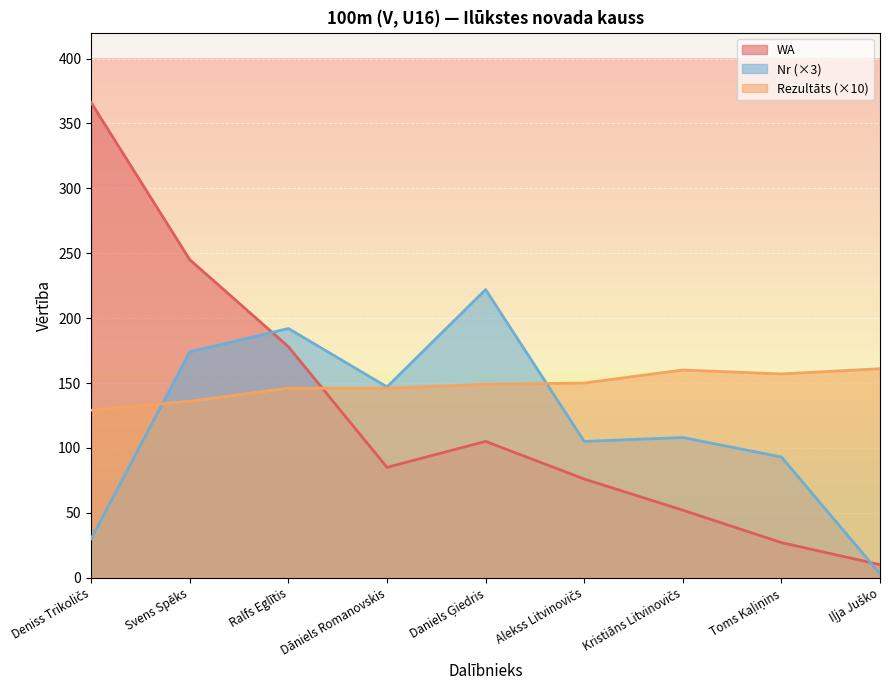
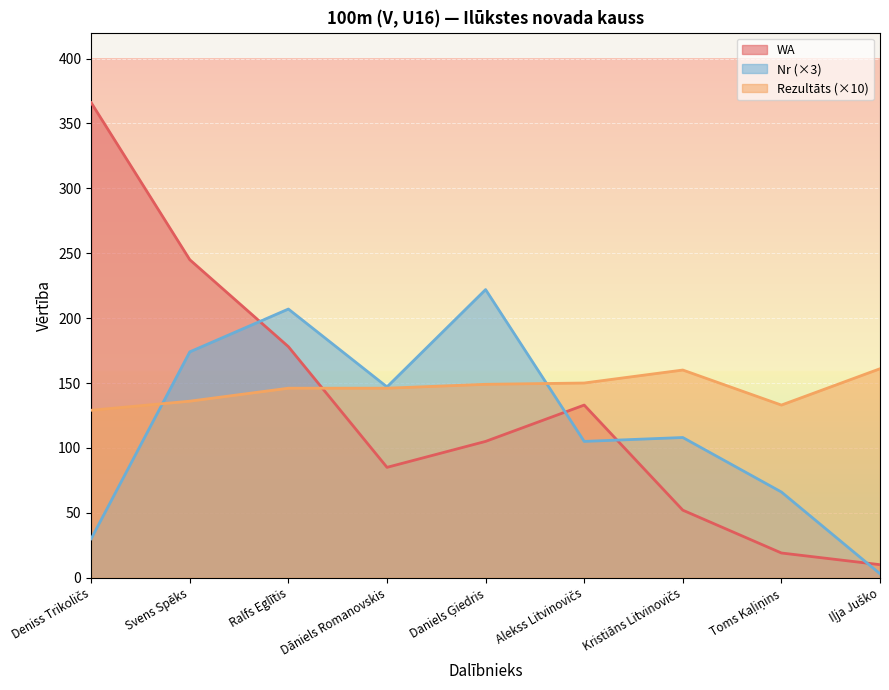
Nr (×3), Ralfs Eglītis: 192 -> 207
WA, Alekss Litvinovičs: 76 -> 133
WA, Toms Kaļiņins: 27 -> 19
Nr (×3), Toms Kaļiņins: 93 -> 66
Rezultāts (×10), Toms Kaļiņins: 157 -> 133
